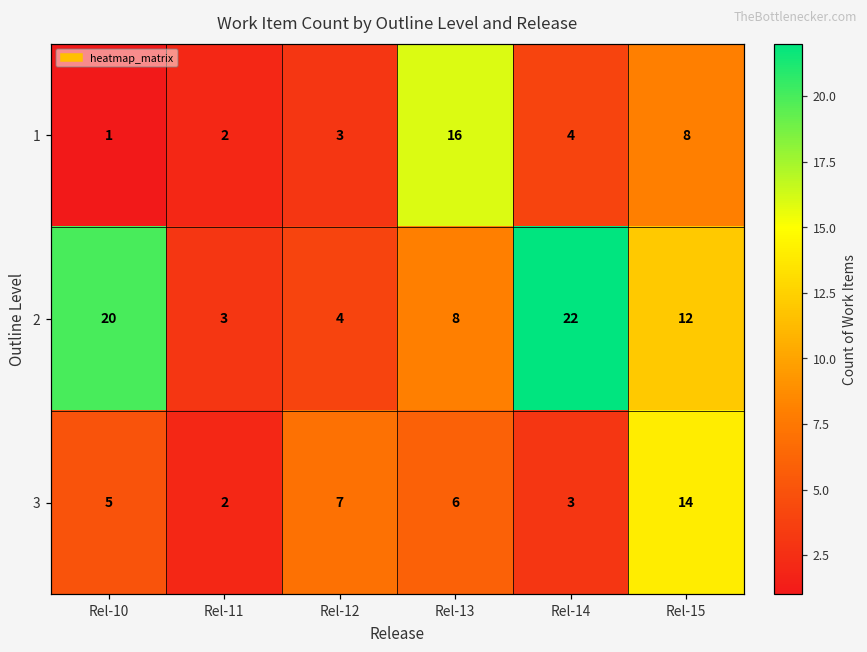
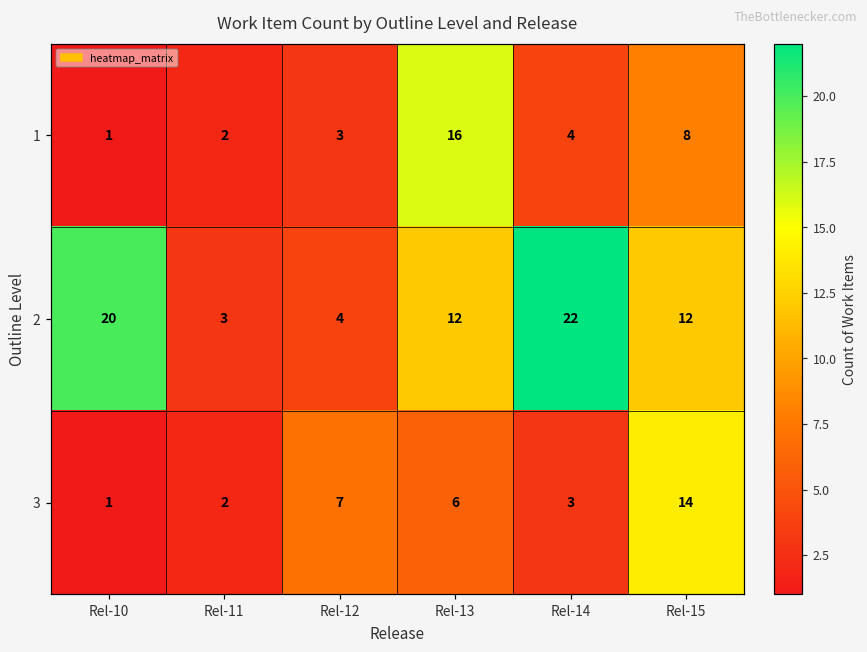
2, Rel-13: 8 -> 12
3, Rel-10: 5 -> 1
